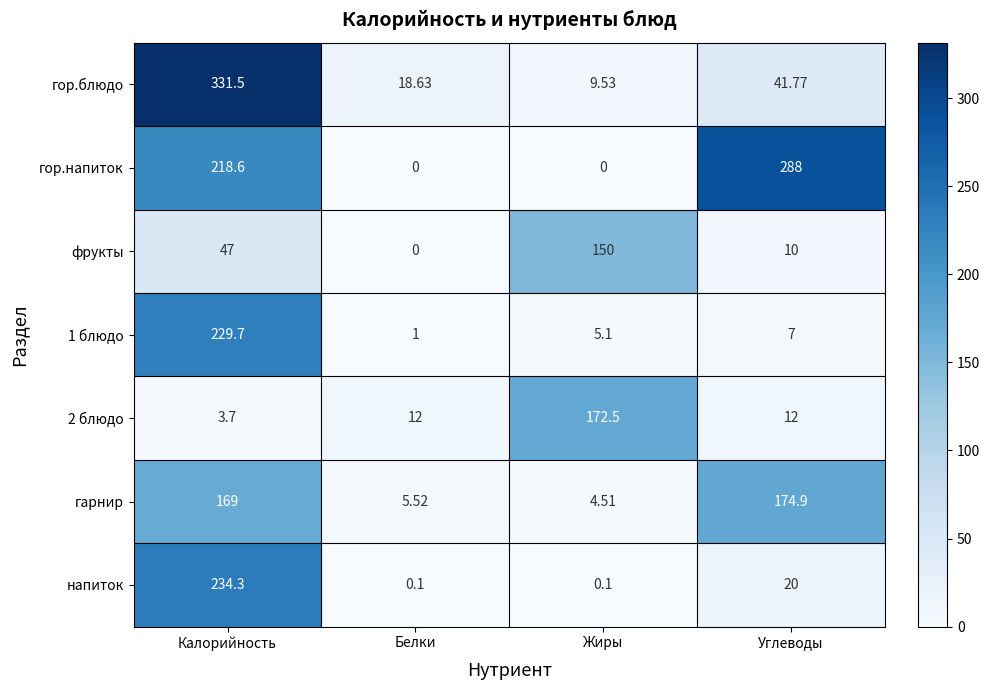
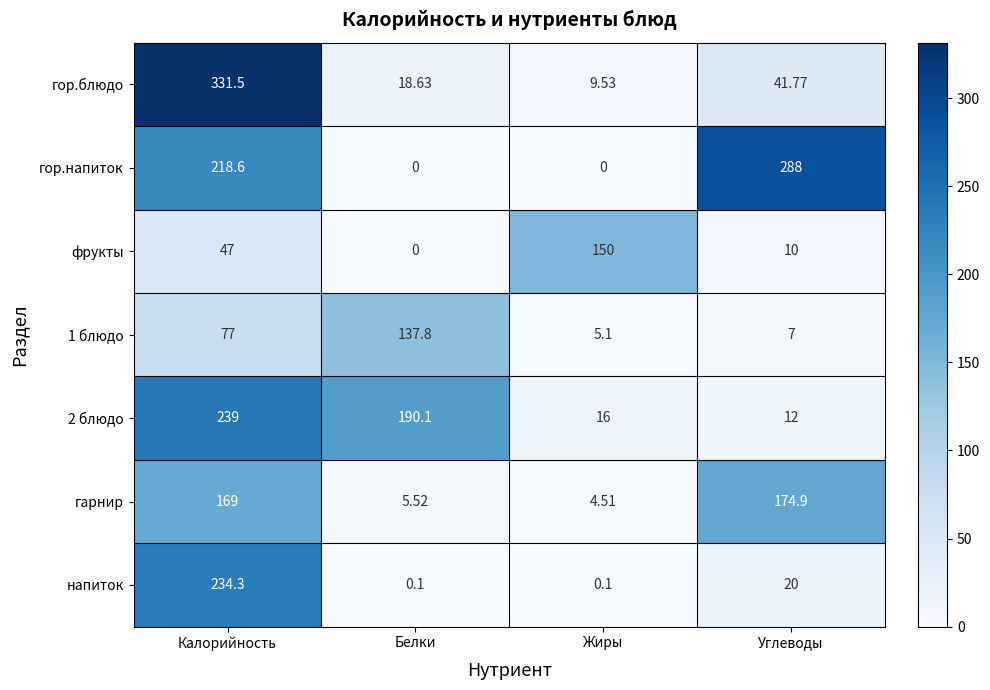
1 блюдо, Калорийность: 229.7 -> 77
1 блюдо, Белки: 1 -> 137.8
2 блюдо, Калорийность: 3.7 -> 239
2 блюдо, Белки: 12 -> 190.1
2 блюдо, Жиры: 172.5 -> 16
